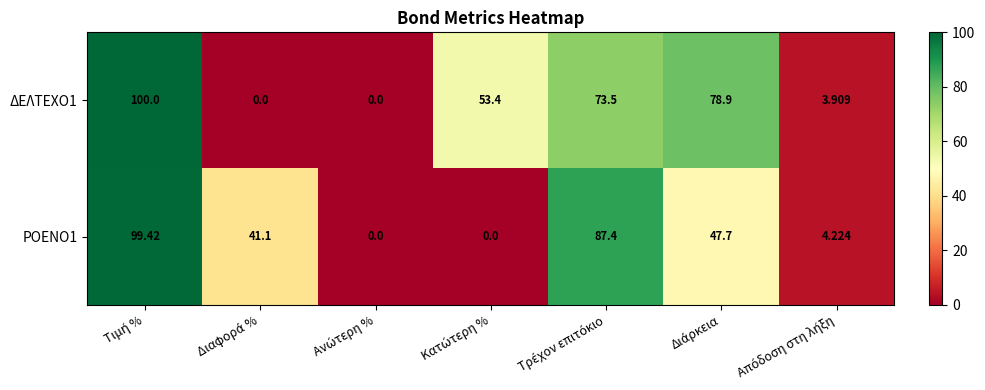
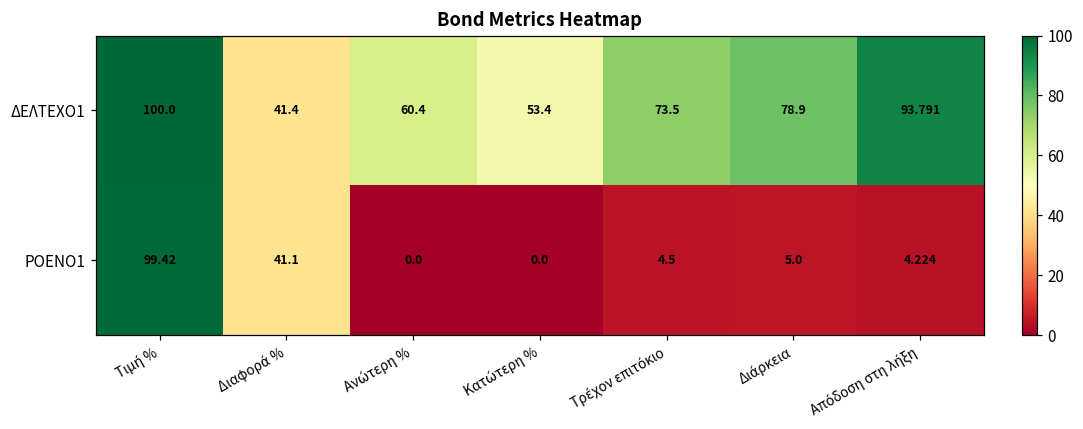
ΔΕΛΤΕΧΟ1, Διαφορά %: 0.0 -> 41.4
ΔΕΛΤΕΧΟ1, Ανώτερη %: 0.0 -> 60.4
ΔΕΛΤΕΧΟ1, Απόδοση στη λήξη: 3.909 -> 93.791
ΡΟΕΝΟ1, Τρέχον επιτόκιο: 87.4 -> 4.5
ΡΟΕΝΟ1, Διάρκεια: 47.7 -> 5.0
